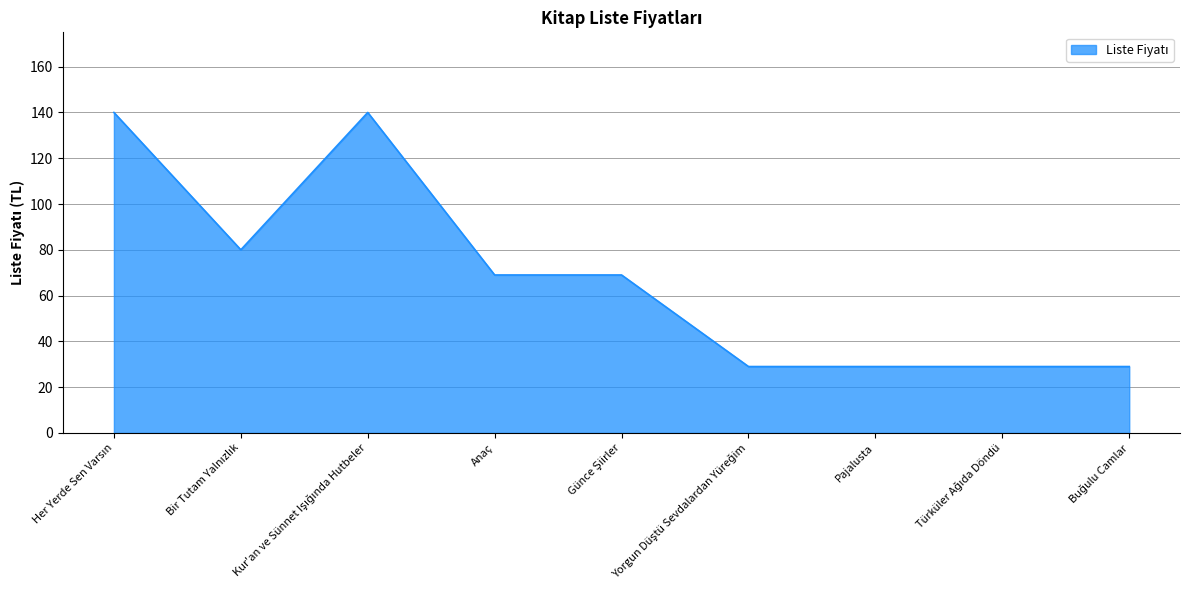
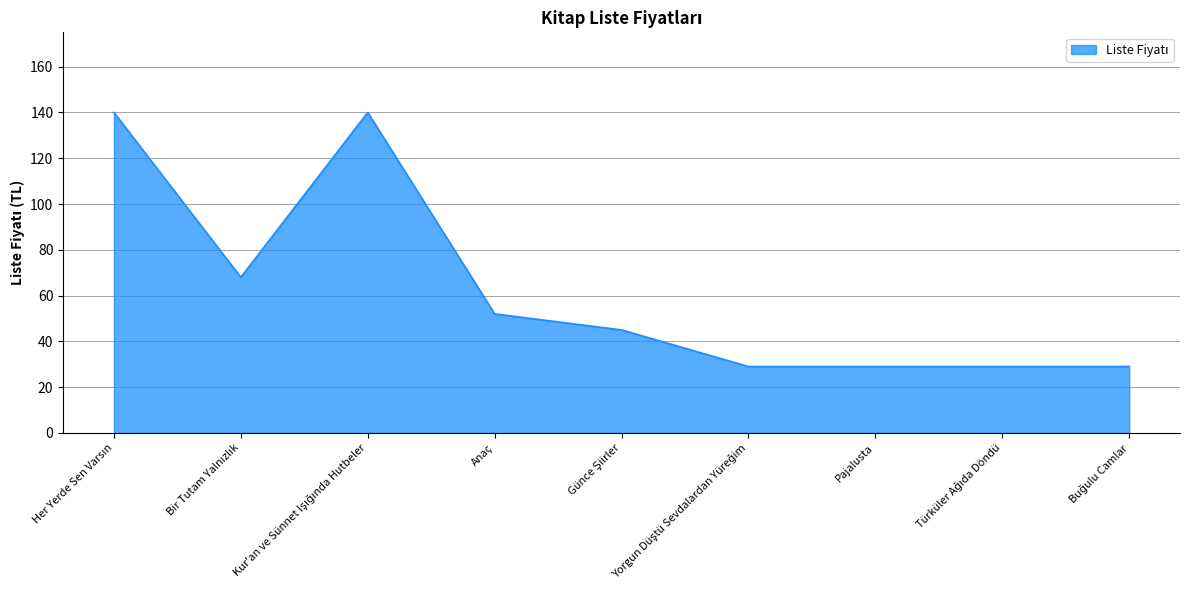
Bir Tutam Yalnızlık: 80 -> 68
Anaç: 69 -> 52
Günce Şiirler: 69 -> 45
